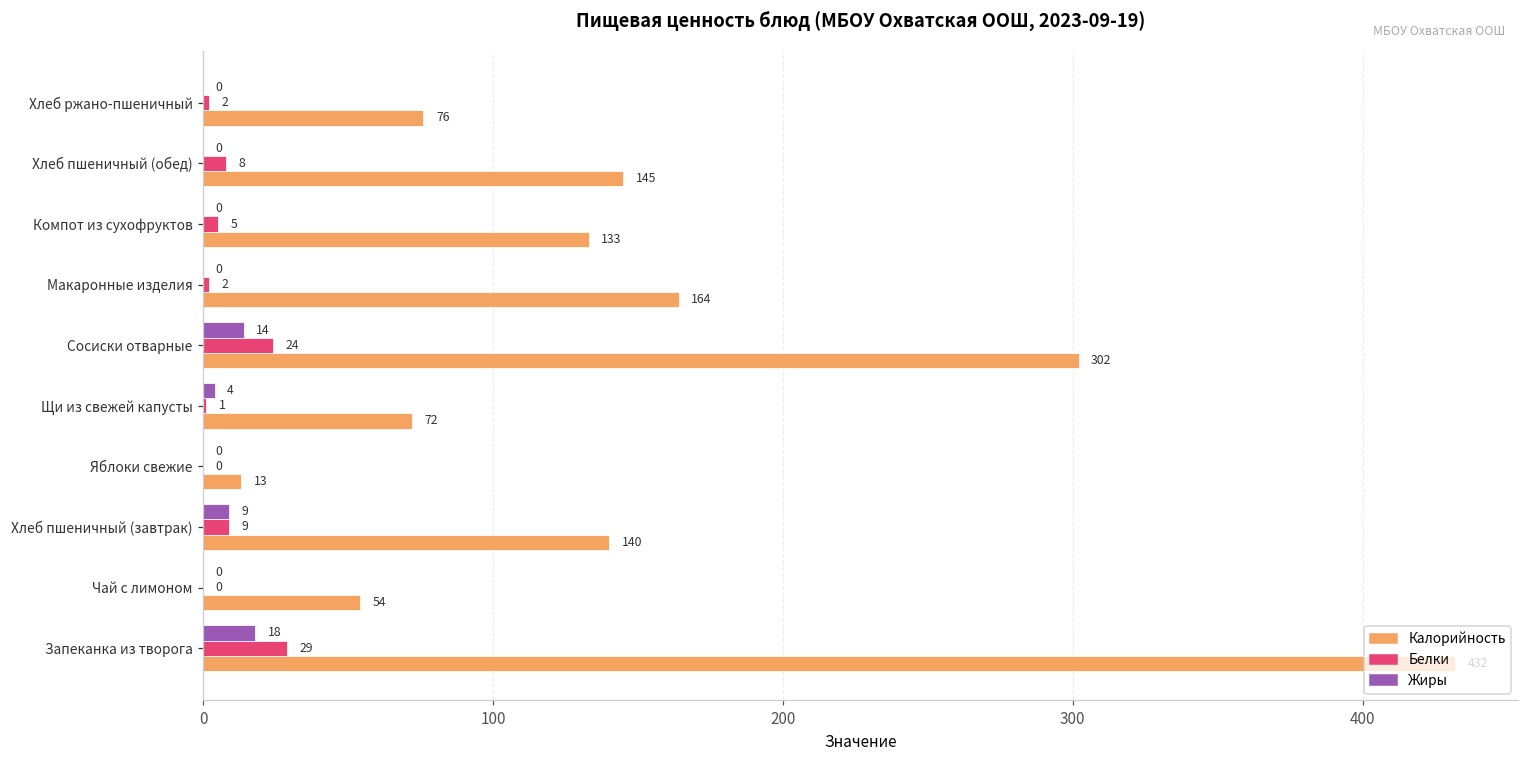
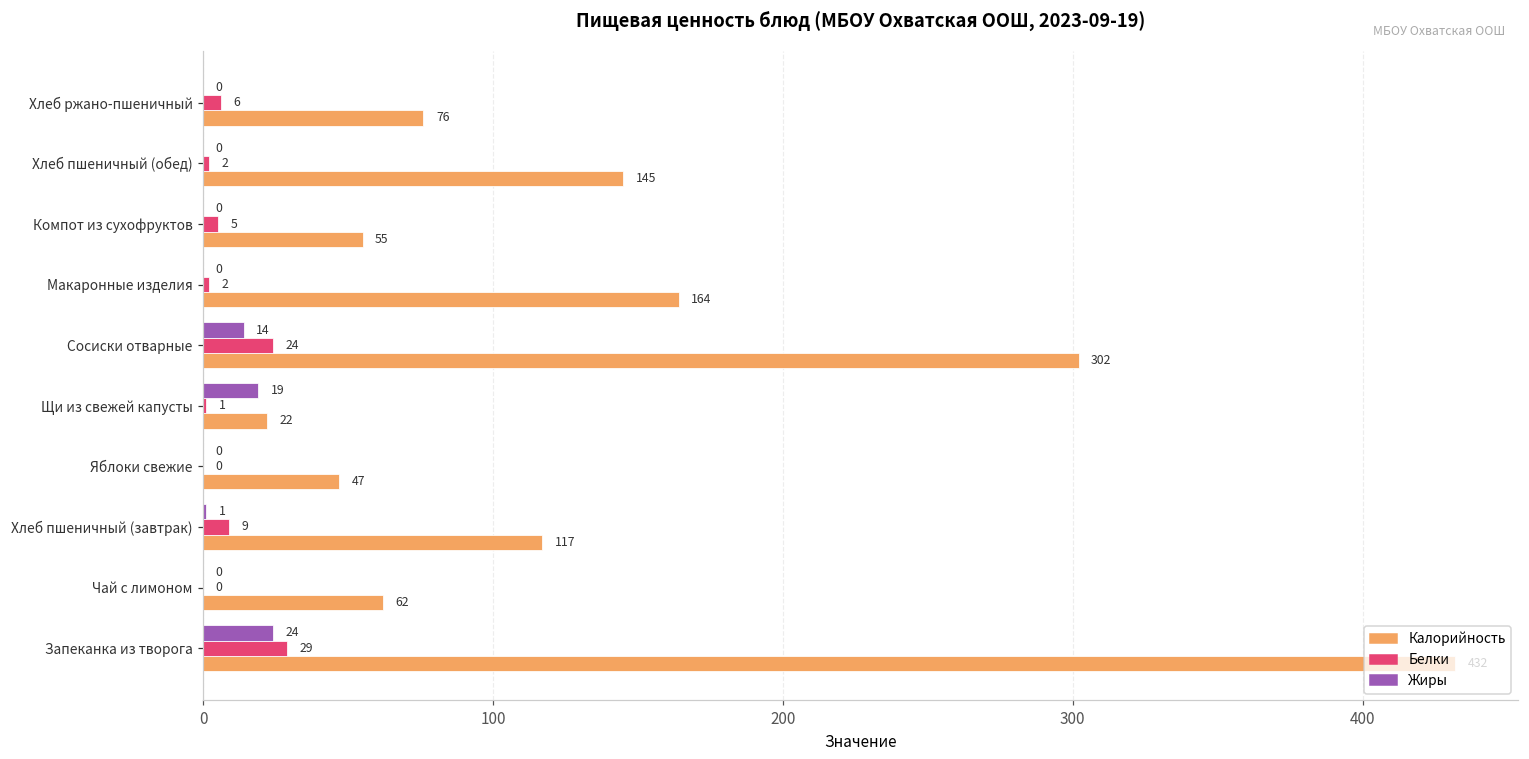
Белки, Хлеб ржано-пшеничный: 2 -> 6
Белки, Хлеб пшеничный (обед): 8 -> 2
Калорийность, Компот из сухофруктов: 133 -> 55
Жиры, Щи из свежей капусты: 4 -> 19
Калорийность, Щи из свежей капусты: 72 -> 22
Калорийность, Яблоки свежие: 13 -> 47
Жиры, Хлеб пшеничный (завтрак): 9 -> 1
Калорийность, Хлеб пшеничный (завтрак): 140 -> 117
Калорийность, Чай с лимоном: 54 -> 62
Жиры, Запеканка из творога: 18 -> 24
